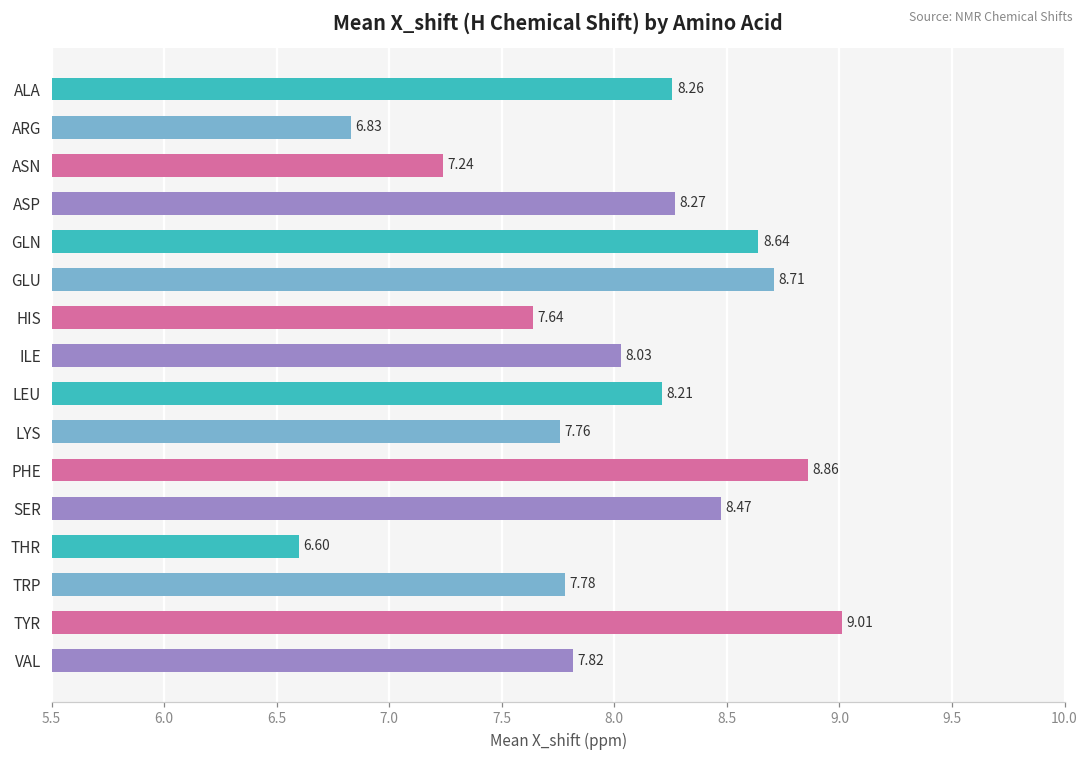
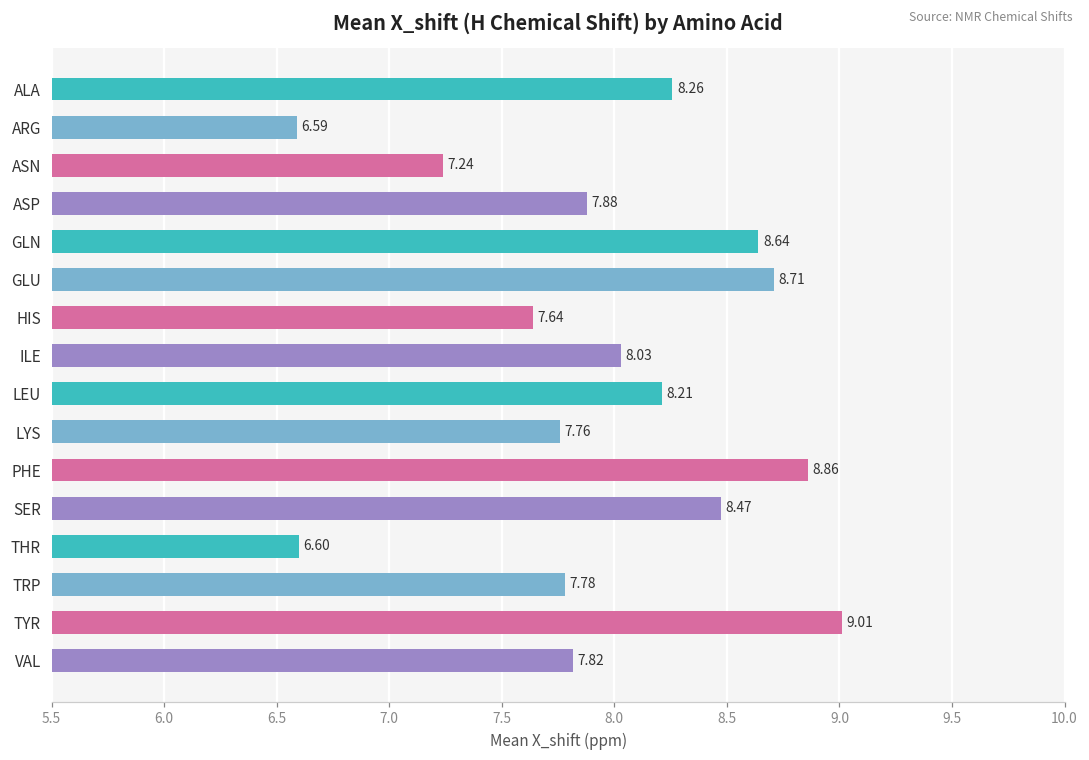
ARG: 6.83 -> 6.59
ASP: 8.27 -> 7.88
